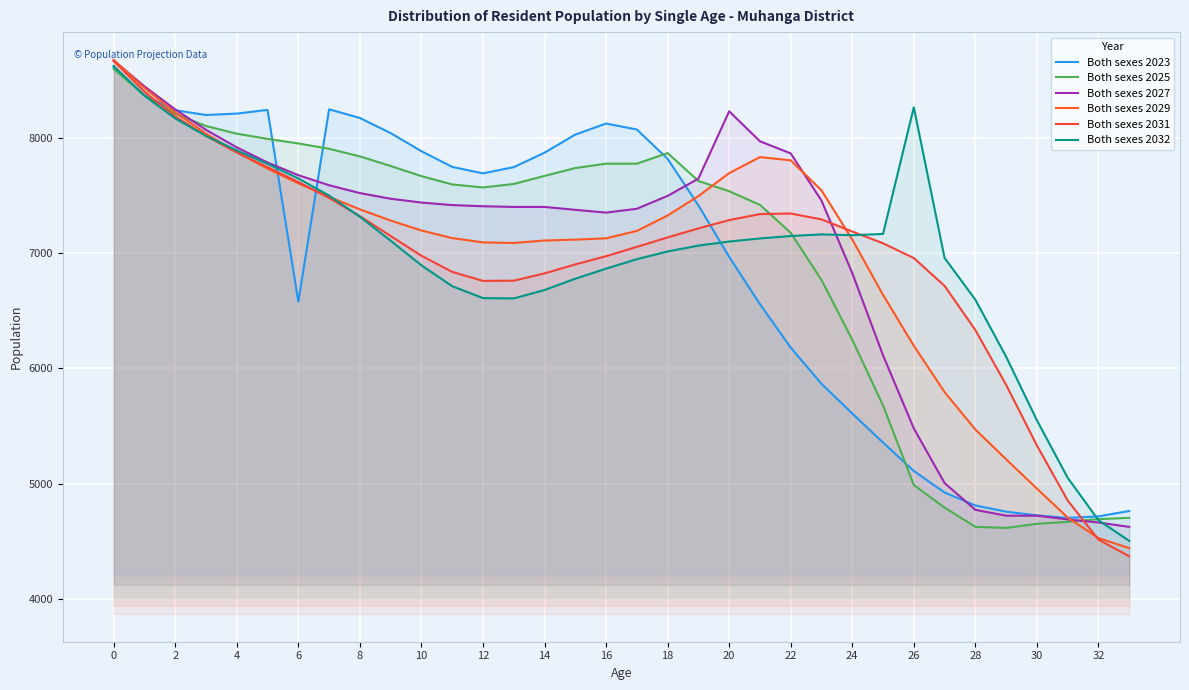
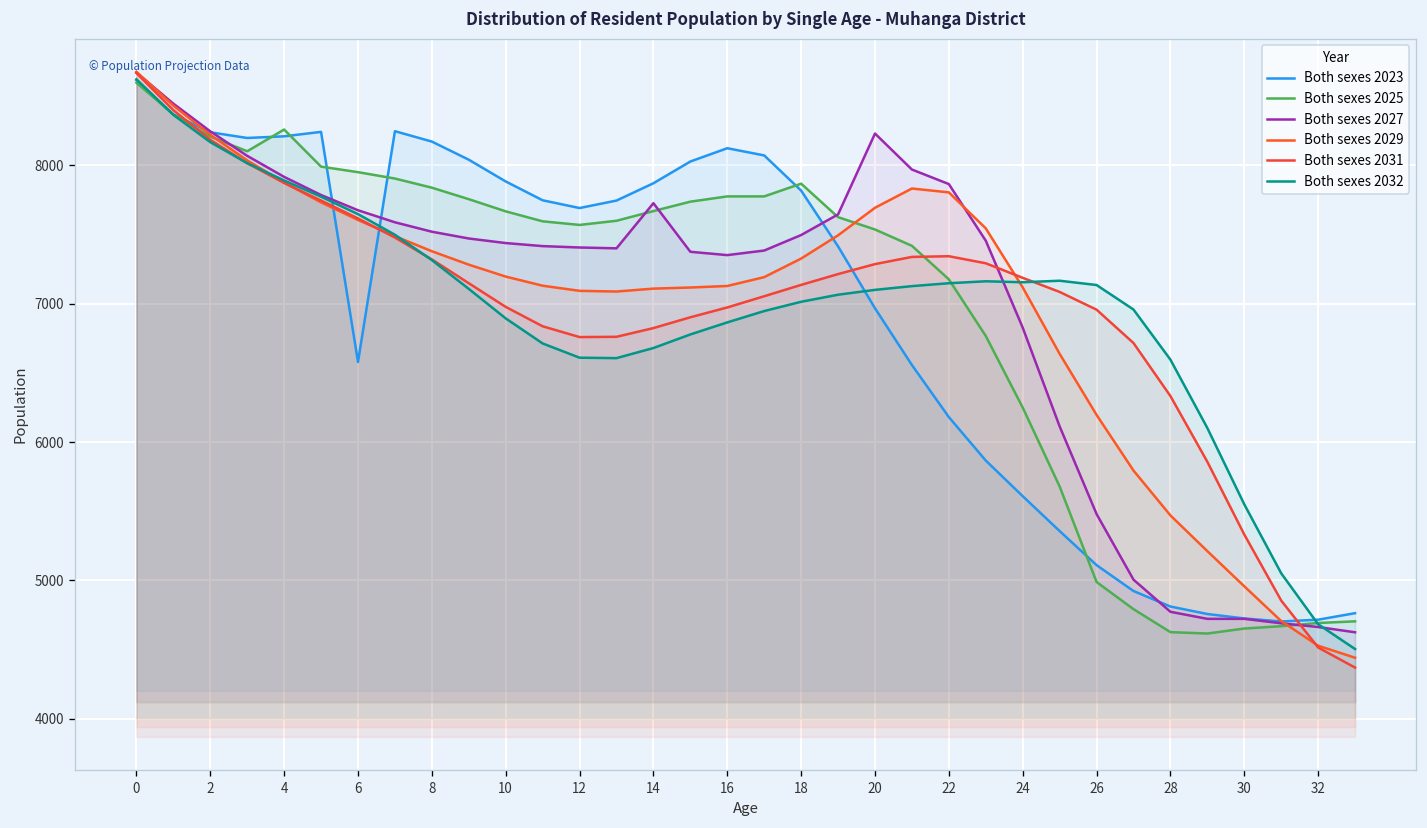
Both sexes 2025, 4: 8030 -> 8260
Both sexes 2027, 14: 7400 -> 7730
Both sexes 2032, 26: 8260 -> 7130
